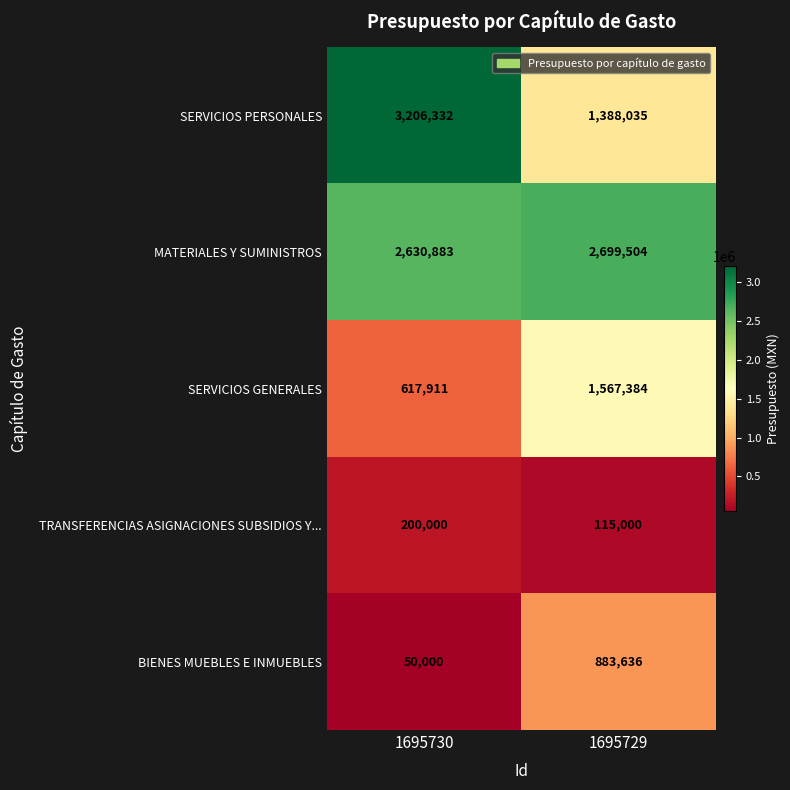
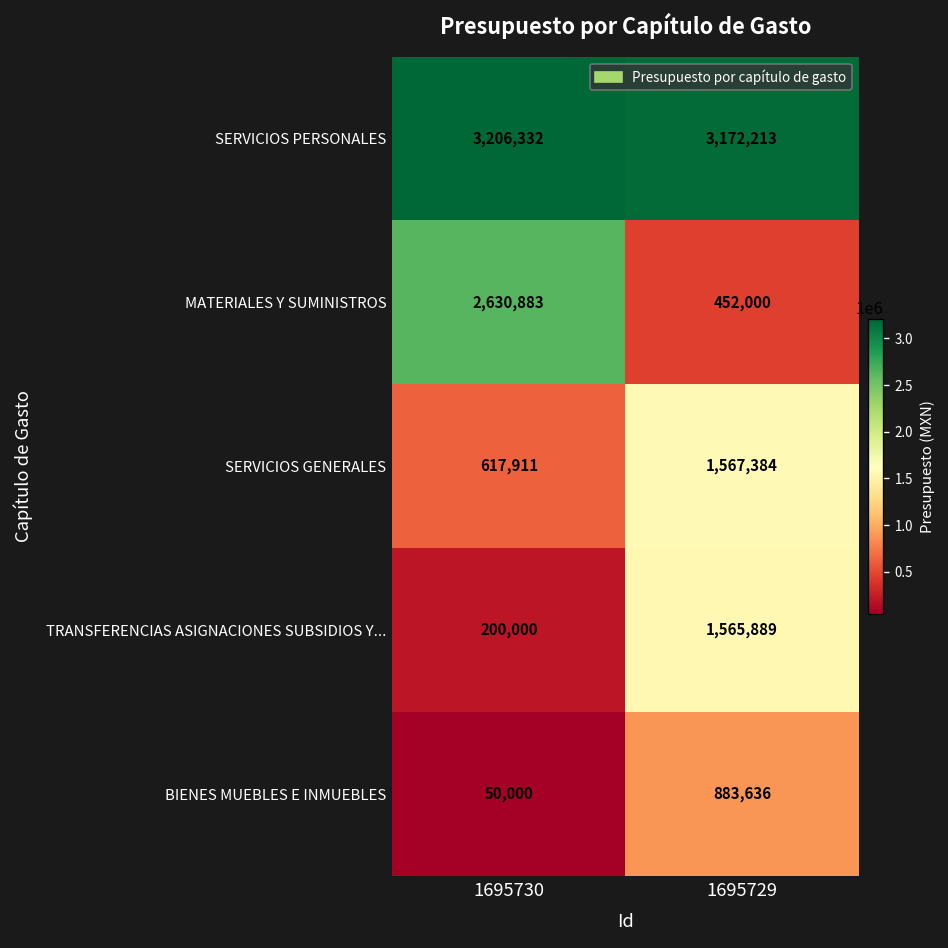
SERVICIOS PERSONALES, 1695729: 1,388,035 -> 3,172,213
MATERIALES Y SUMINISTROS, 1695729: 2,699,504 -> 452,000
TRANSFERENCIAS ASIGNACIONES SUBSIDIOS Y..., 1695729: 115,000 -> 1,565,889
